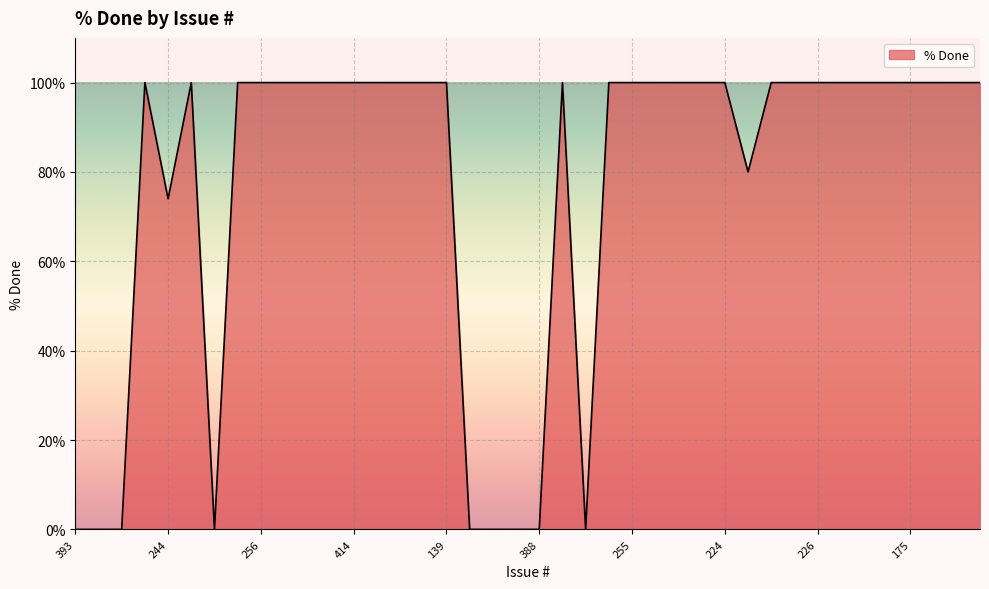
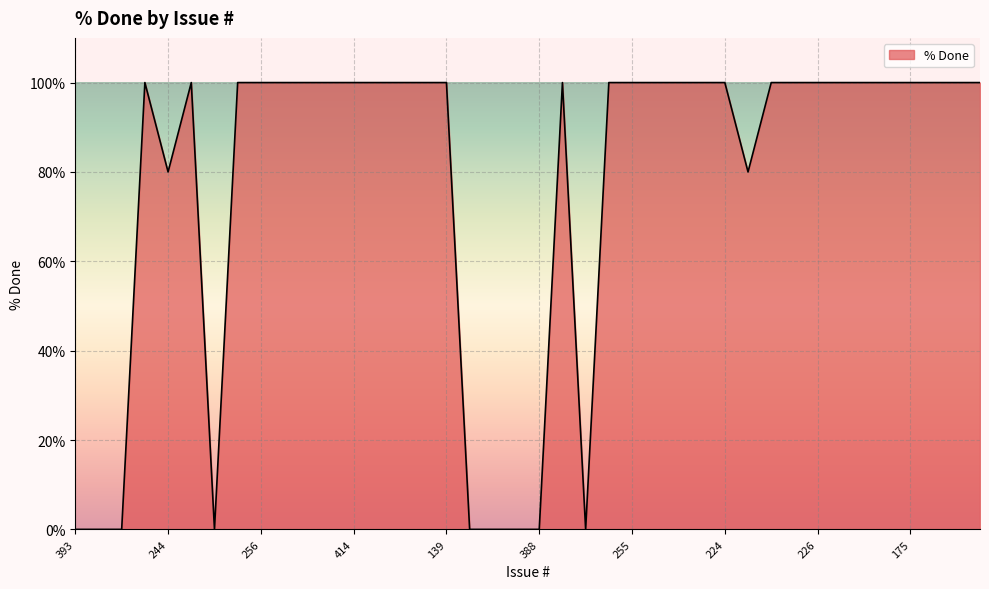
244: 74% -> 80%
